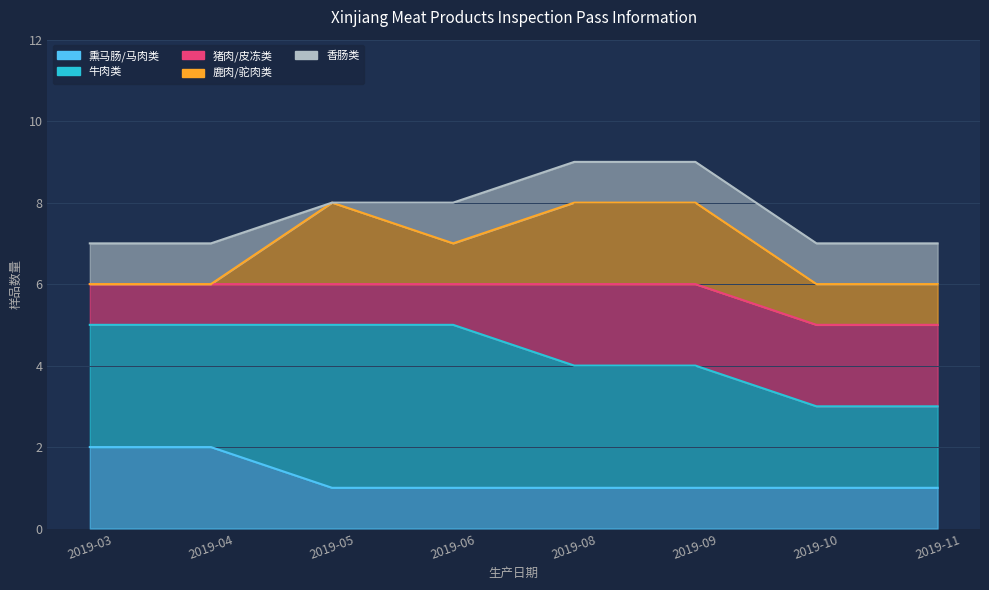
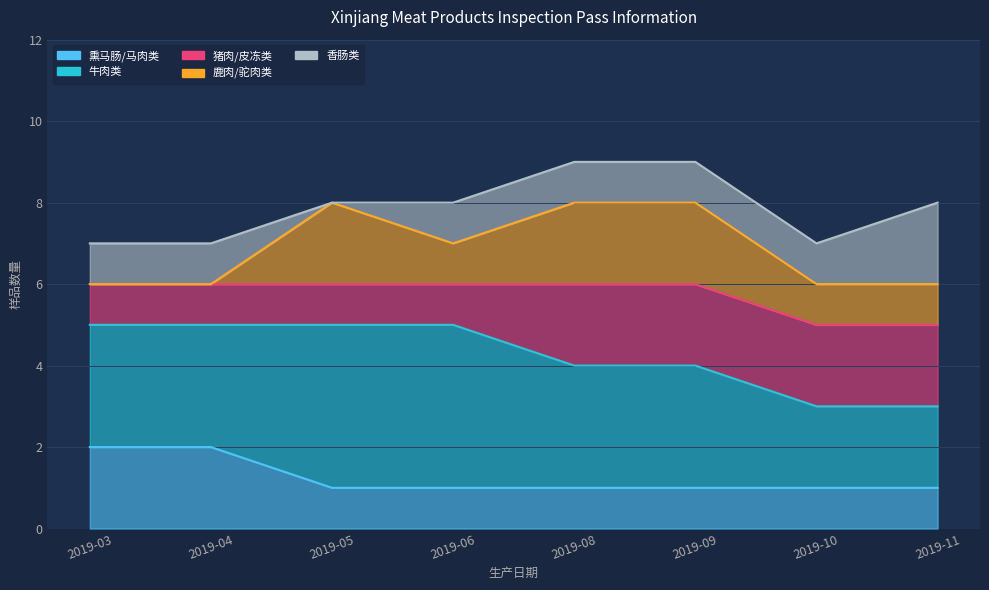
香肠类, 2019-11: 1 -> 2
